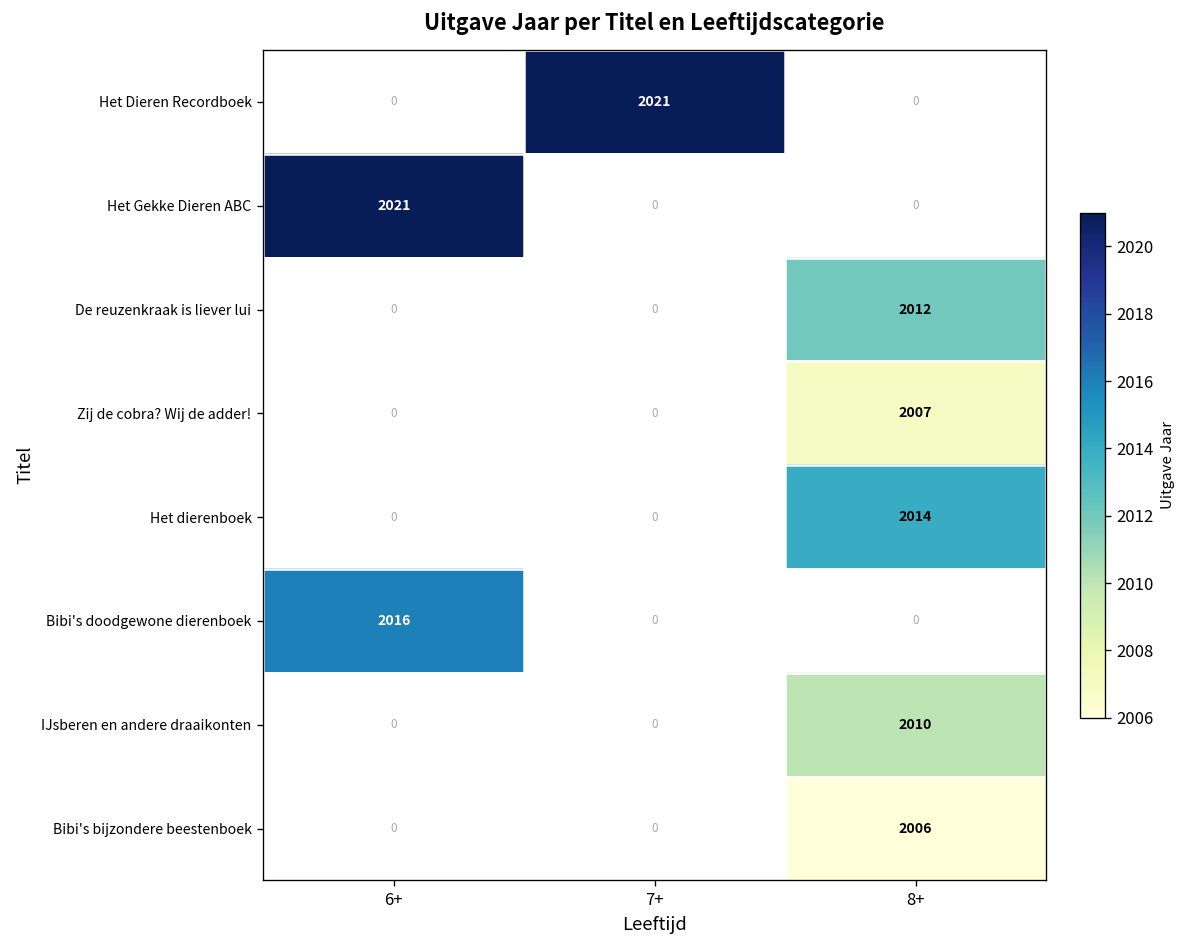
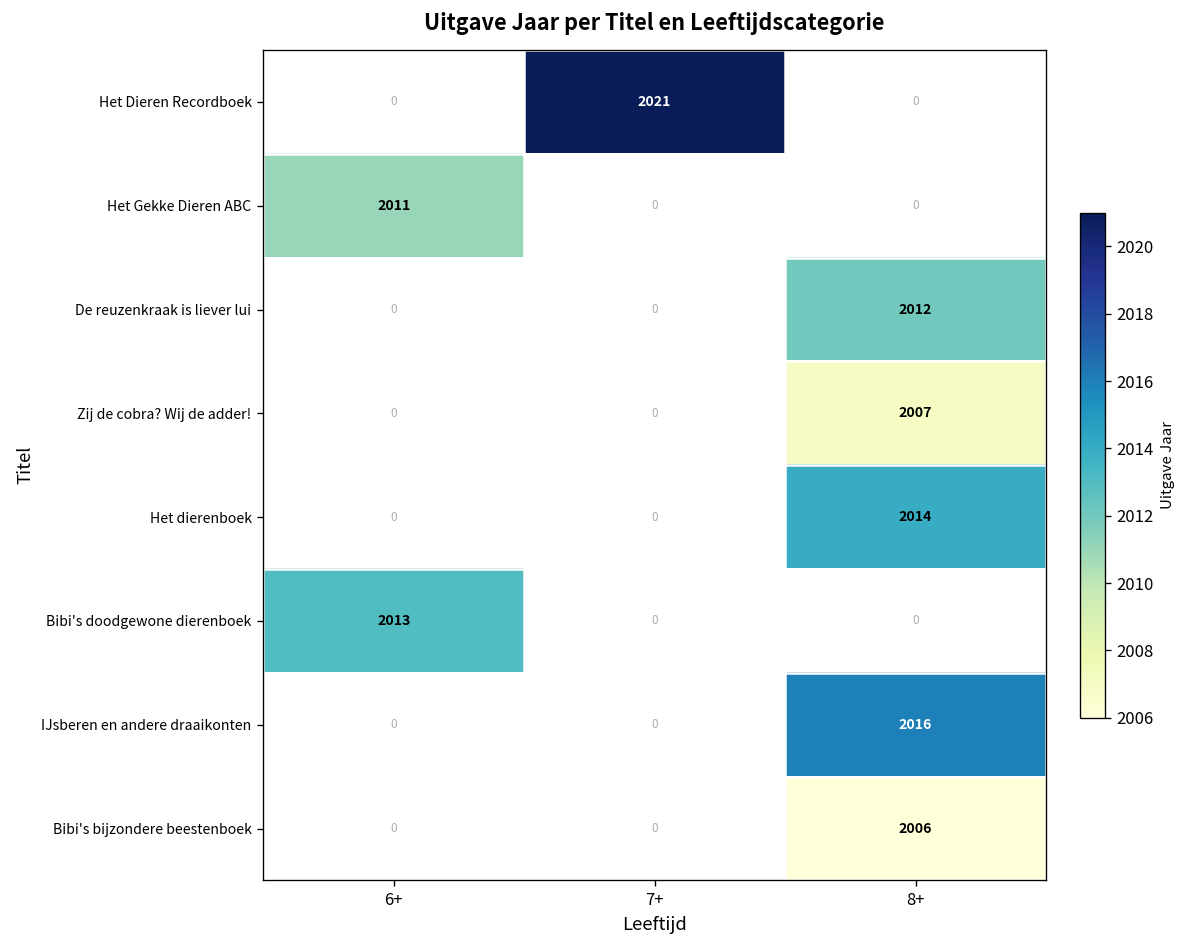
Het Gekke Dieren ABC, 6+: 2021 -> 2011
Bibi's doodgewone dierenboek, 6+: 2016 -> 2013
IJsberen en andere draaikonten, 8+: 2010 -> 2016
